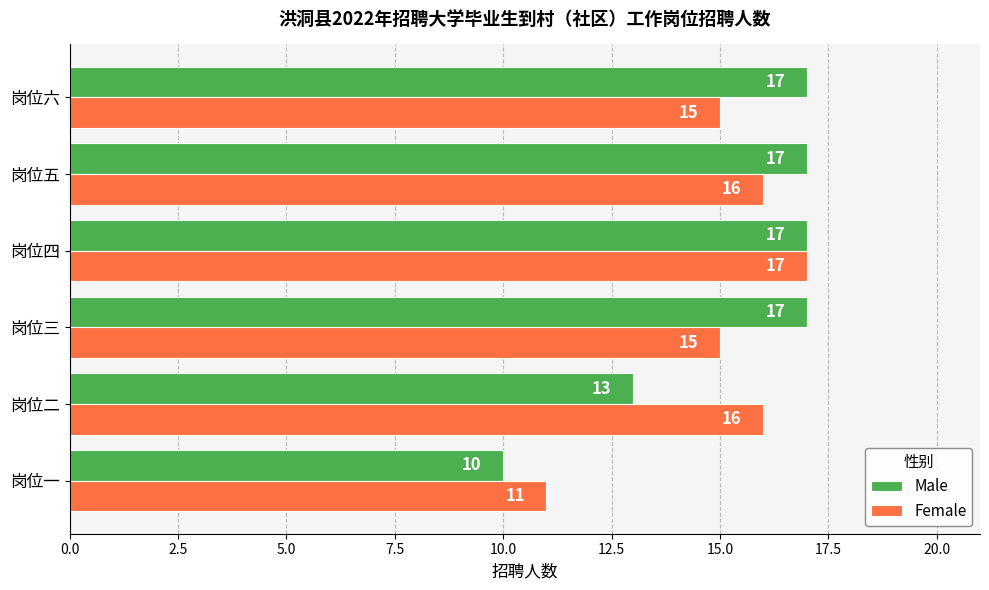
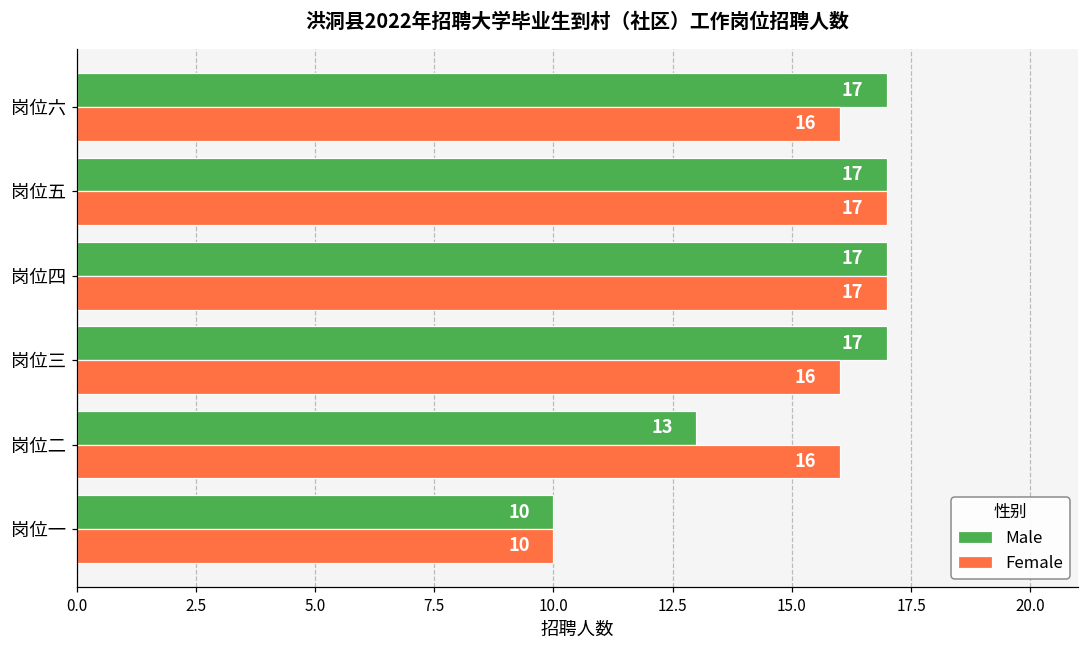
Female, 岗位六: 15 -> 16
Female, 岗位五: 16 -> 17
Female, 岗位三: 15 -> 16
Female, 岗位一: 11 -> 10
